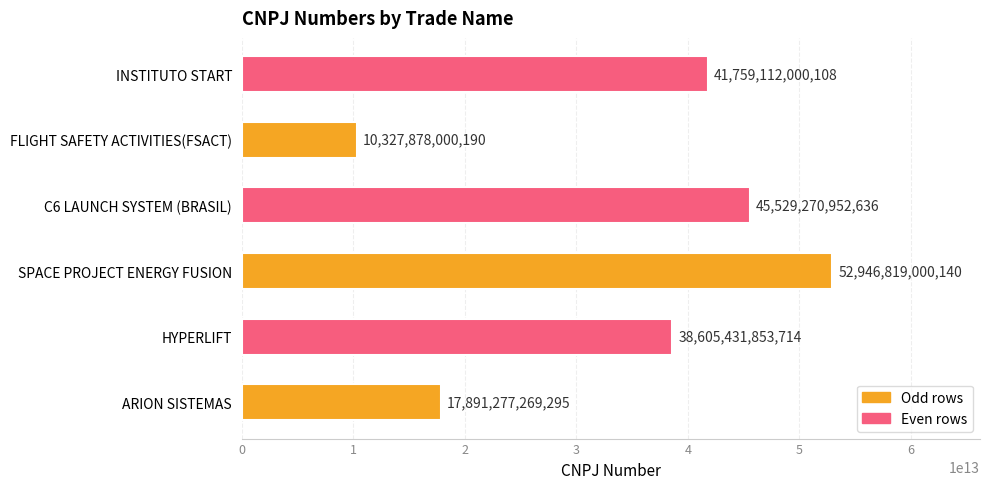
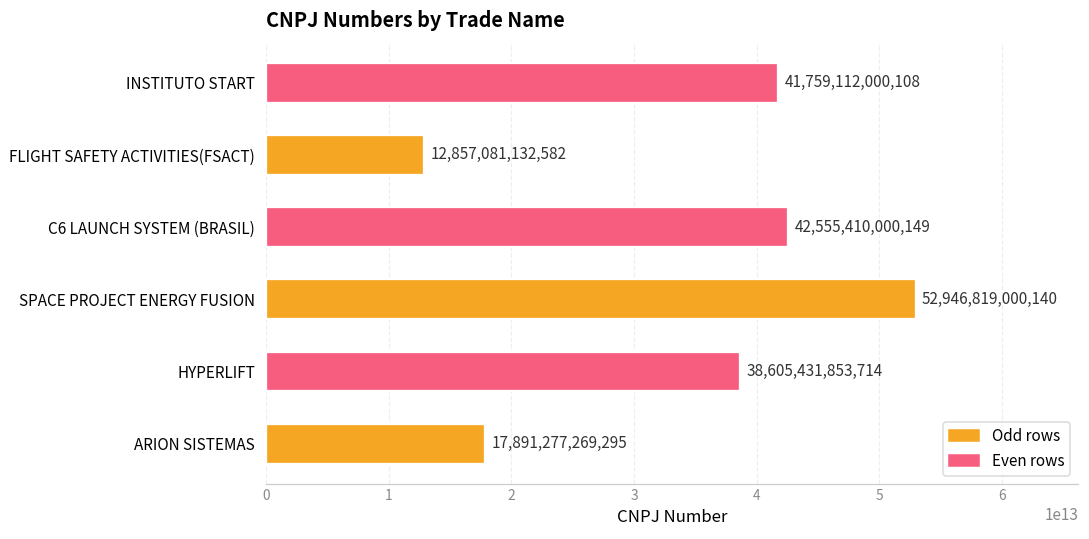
FLIGHT SAFETY ACTIVITIES(FSACT): 10,327,878,000,190 -> 12,857,081,132,582
C6 LAUNCH SYSTEM (BRASIL): 45,529,270,952,636 -> 42,555,410,000,149
